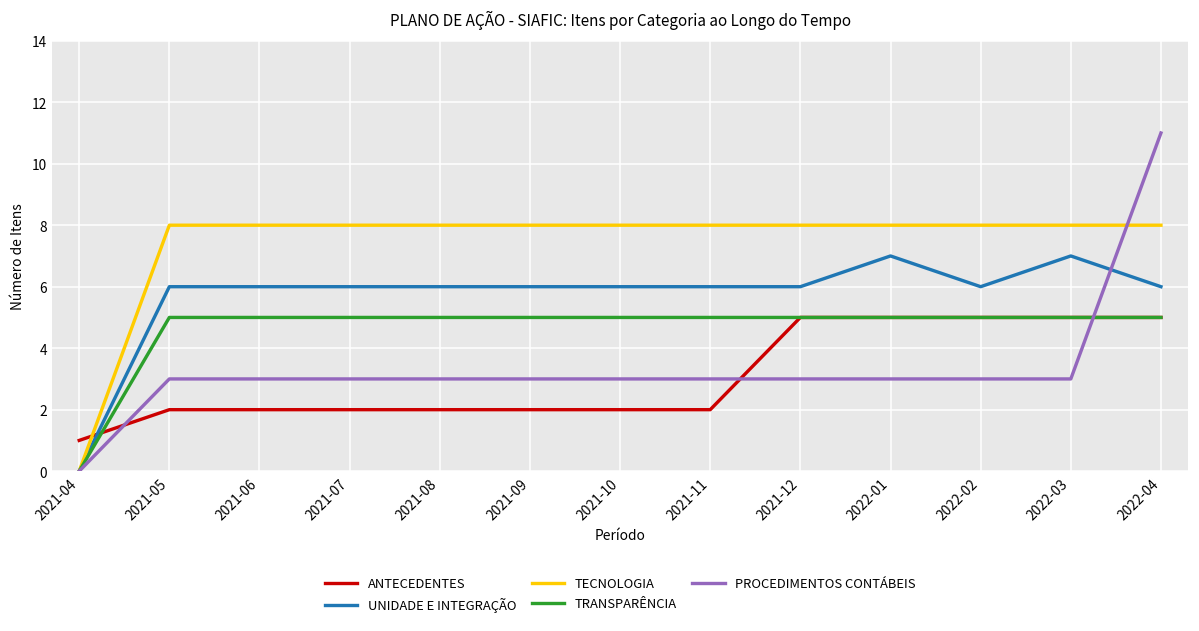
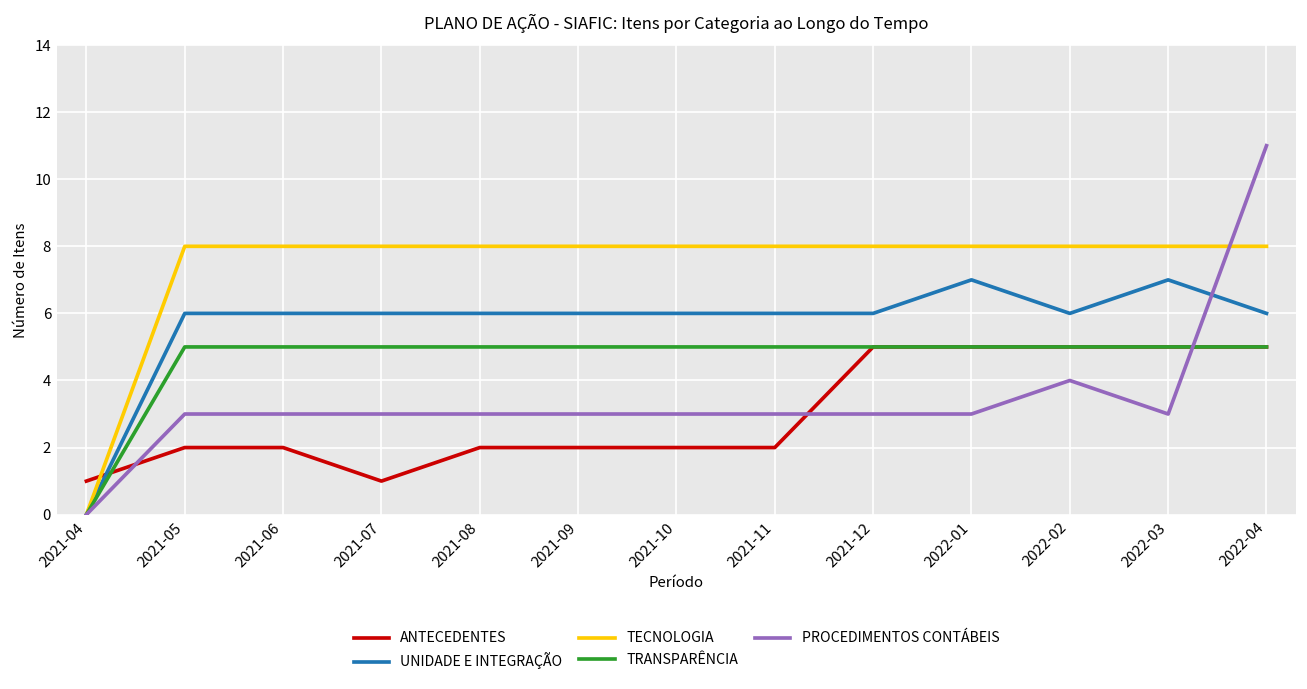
ANTECEDENTES, 2021-07: 2 -> 1
PROCEDIMENTOS CONTÁBEIS, 2022-02: 3 -> 4
